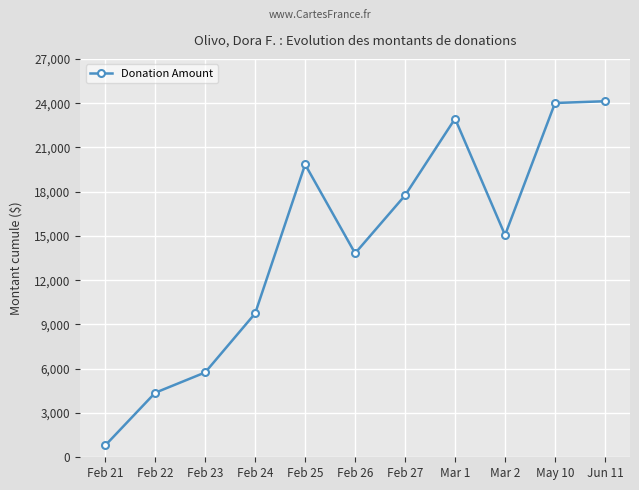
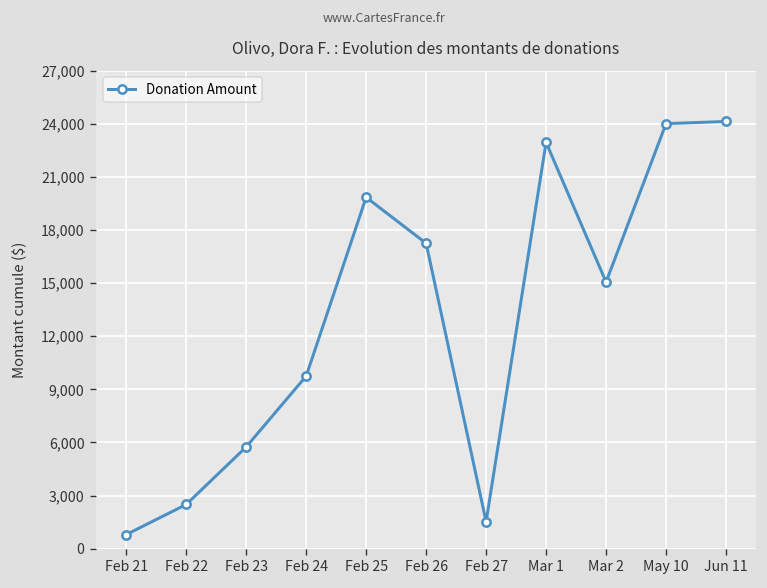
Feb 22: 4,400 -> 2,500
Feb 26: 13,800 -> 17,300
Feb 27: 17,800 -> 1,500
